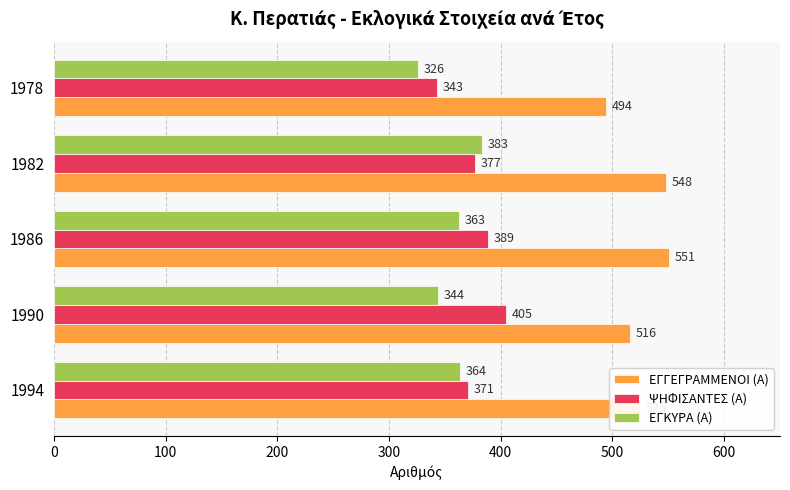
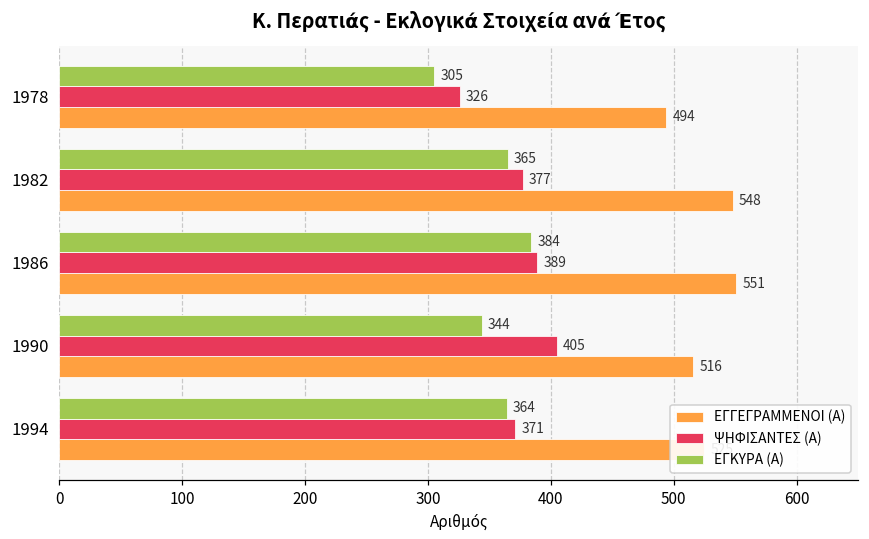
ΕΓΚΥΡΑ (Α), 1978: 326 -> 305
ΨΗΦΙΣΑΝΤΕΣ (Α), 1978: 343 -> 326
ΕΓΚΥΡΑ (Α), 1982: 383 -> 365
ΕΓΚΥΡΑ (Α), 1986: 363 -> 384
